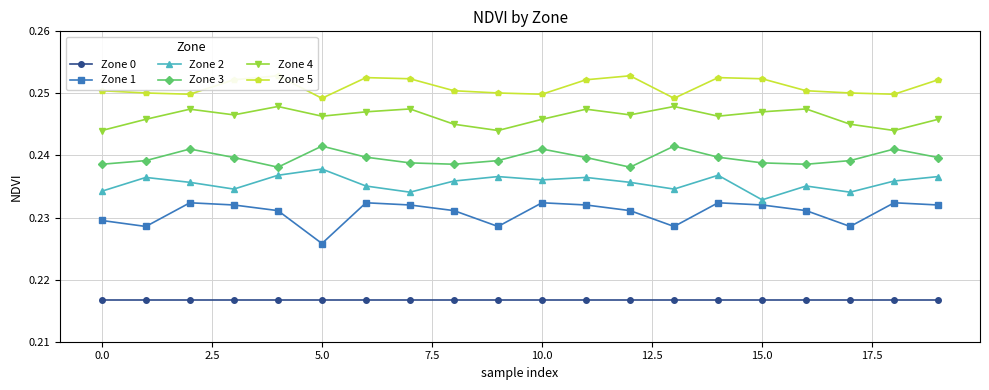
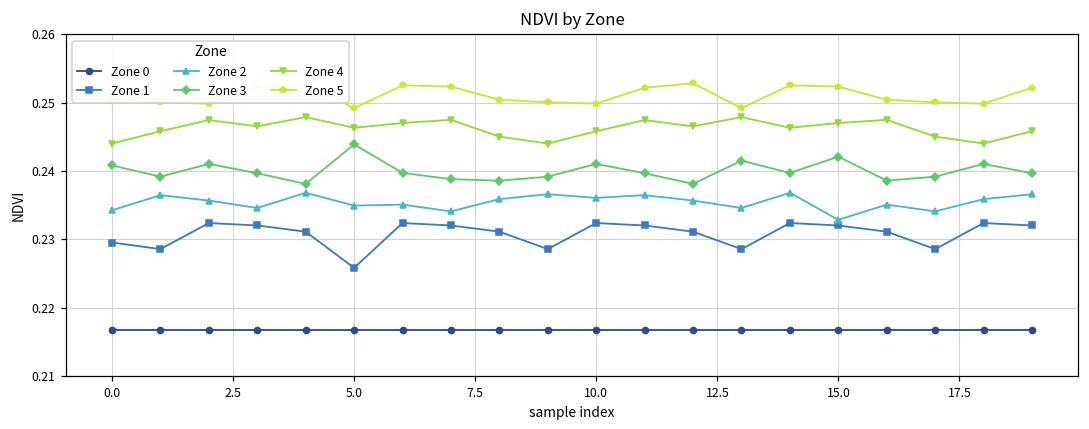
Zone 3, 0.0: 0.239 -> 0.241
Zone 2, 5.0: 0.238 -> 0.235
Zone 3, 5.0: 0.242 -> 0.244
Zone 3, 15.0: 0.239 -> 0.242
